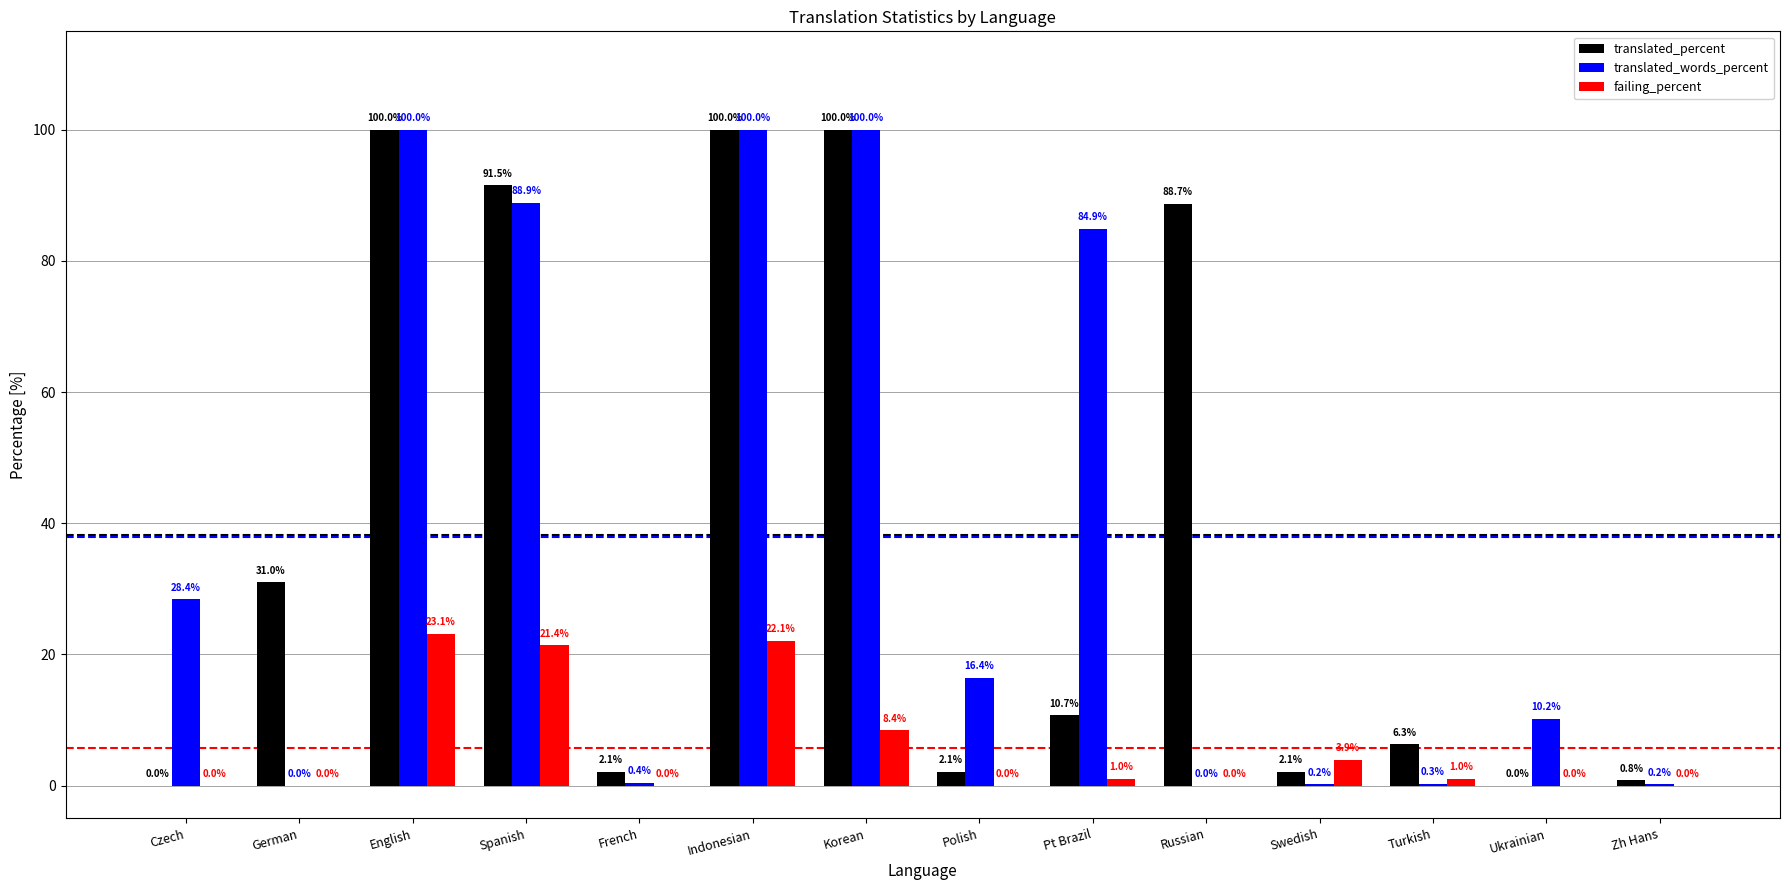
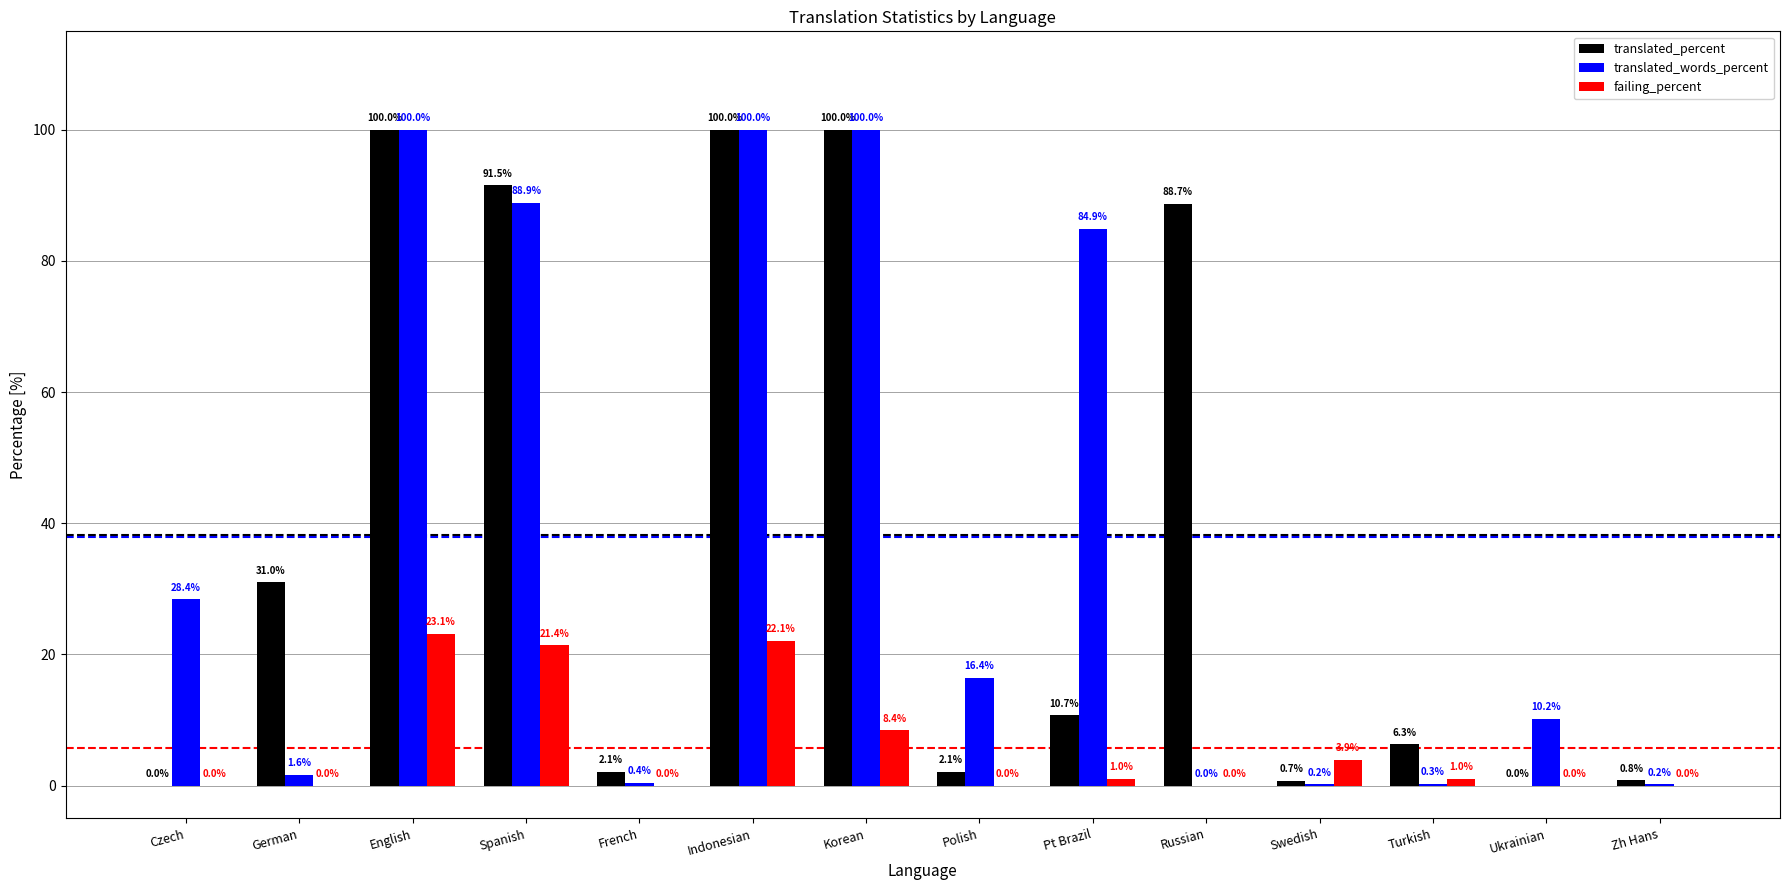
translated_words_percent, German: 0.0% -> 1.6%
translated_percent, Swedish: 2.1% -> 0.7%
